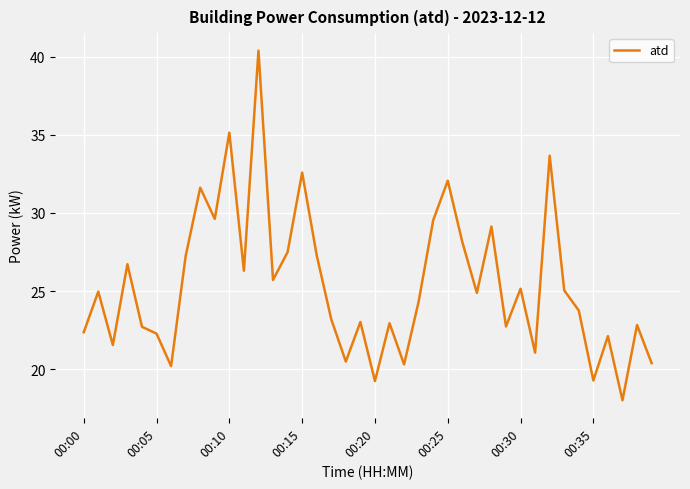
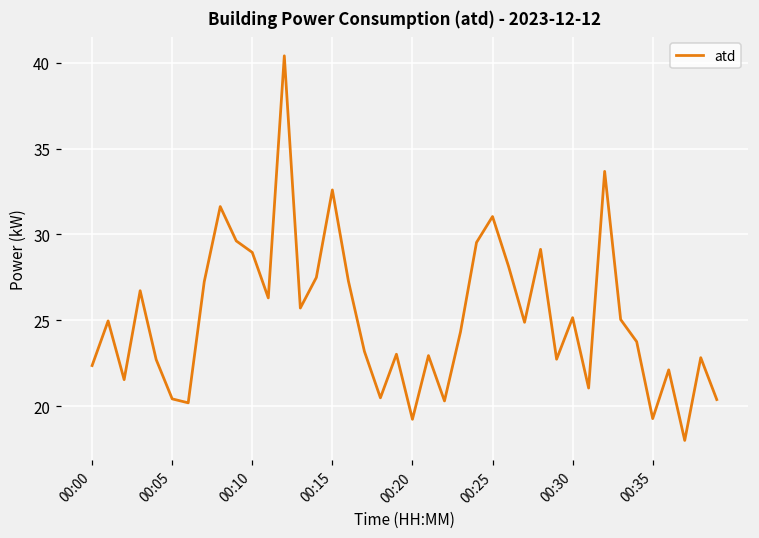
00:05: 22.3 -> 20.4
00:10: 35.2 -> 29.0
00:25: 32.1 -> 31.0
